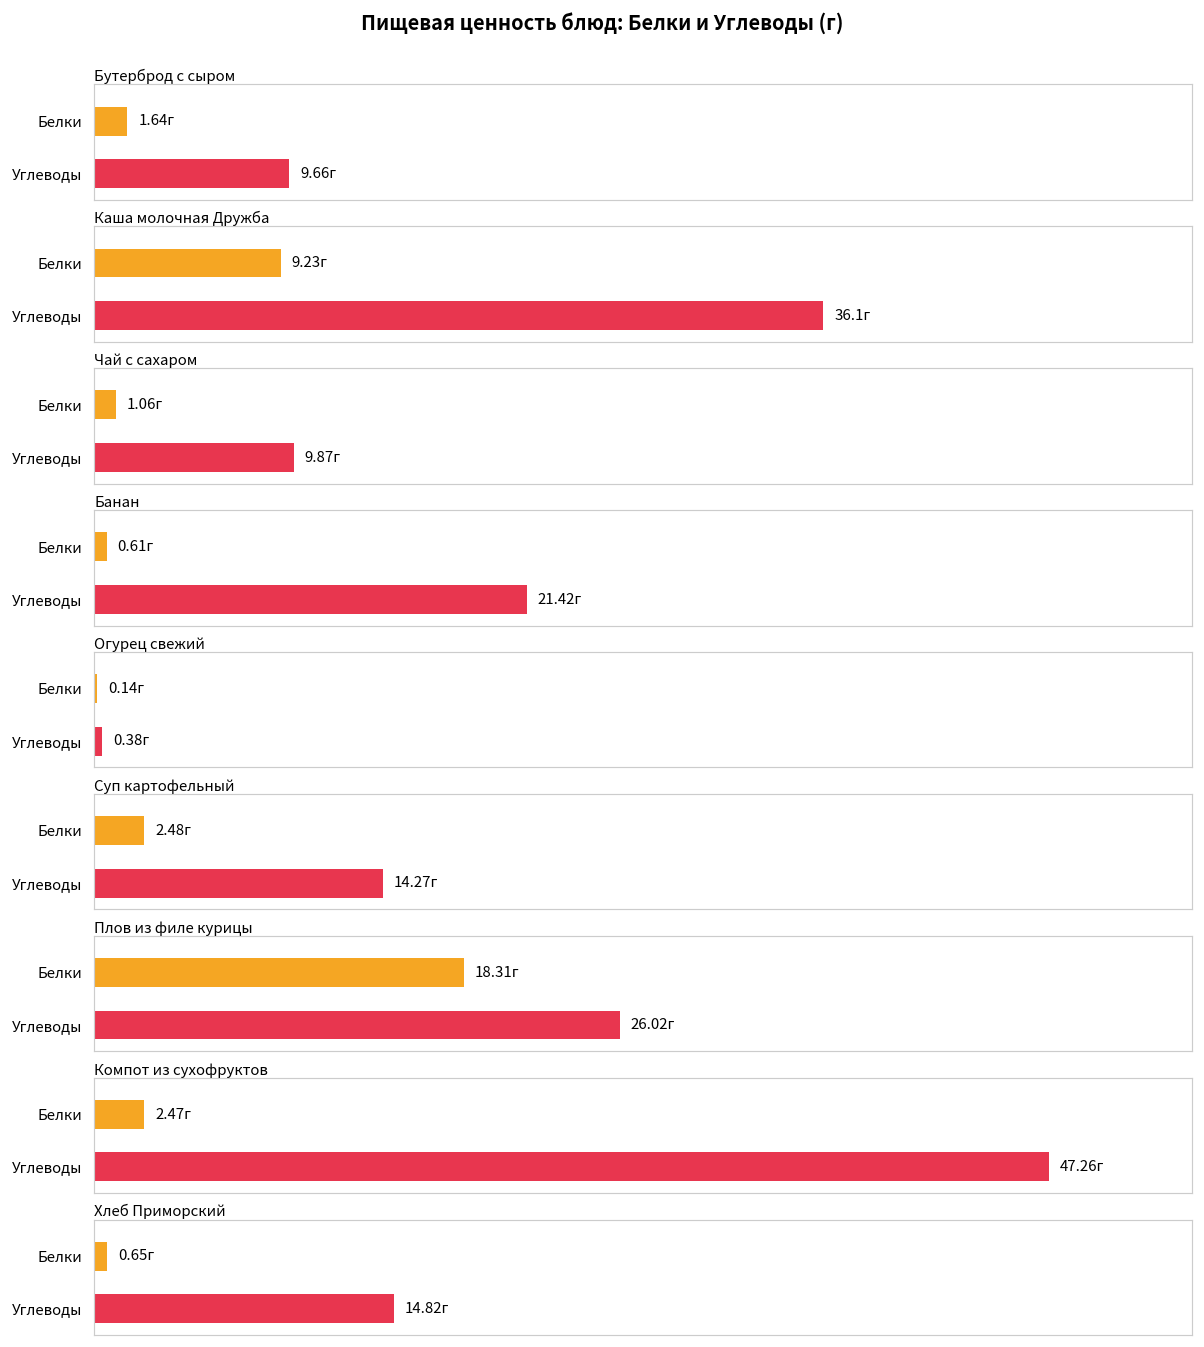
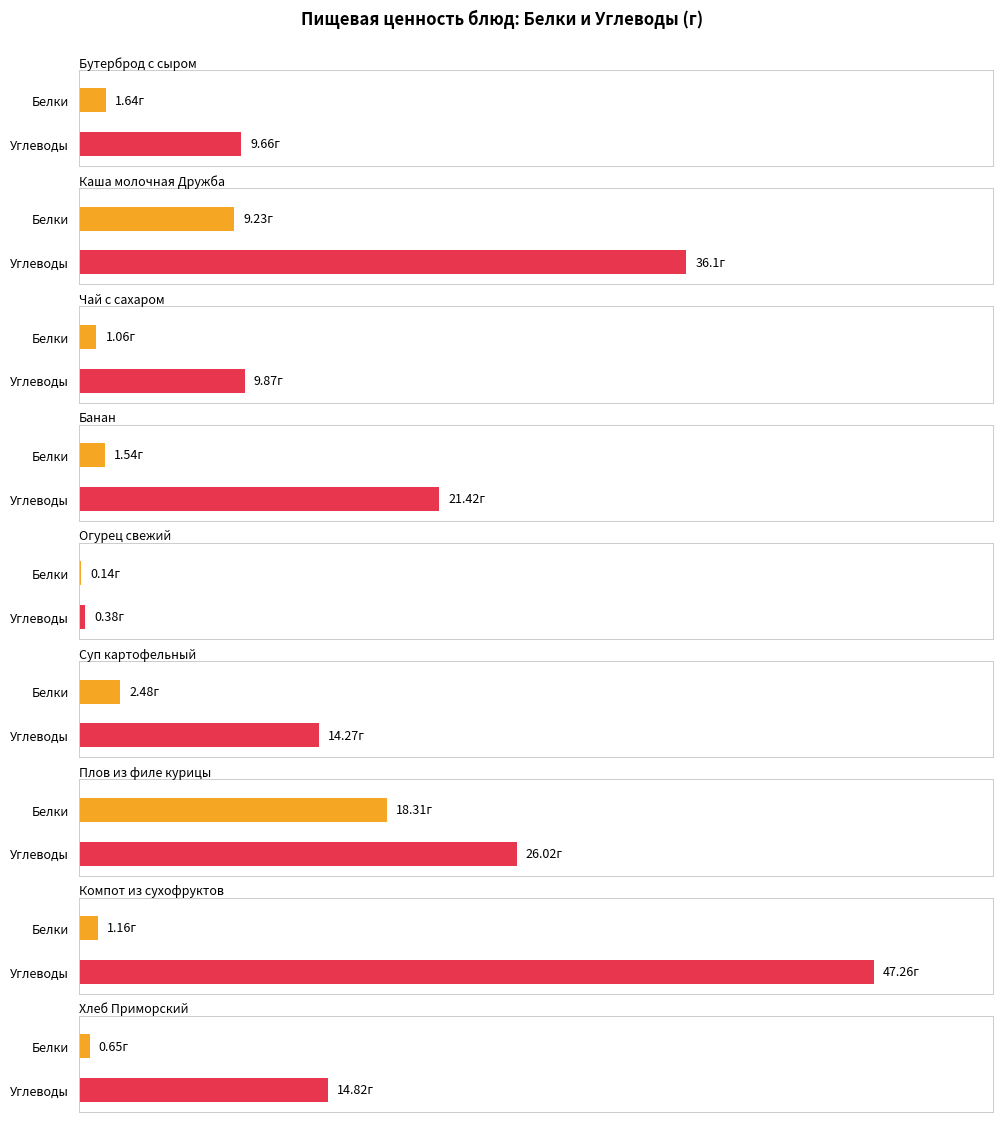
Банан, Белки: 0.61г -> 1.54г
Компот из сухофруктов, Белки: 2.47г -> 1.16г
